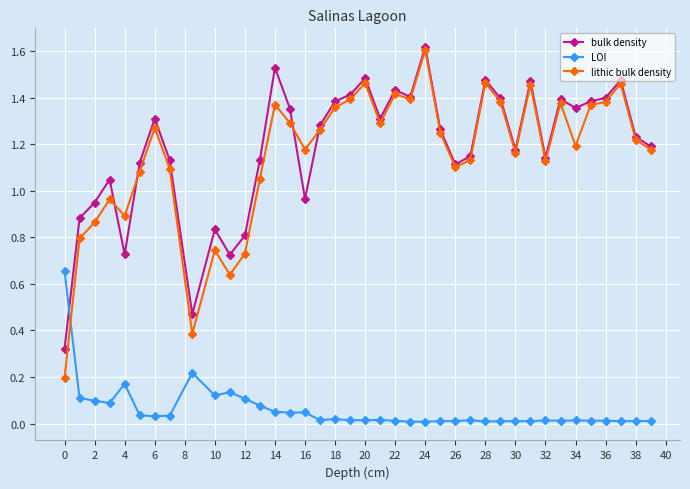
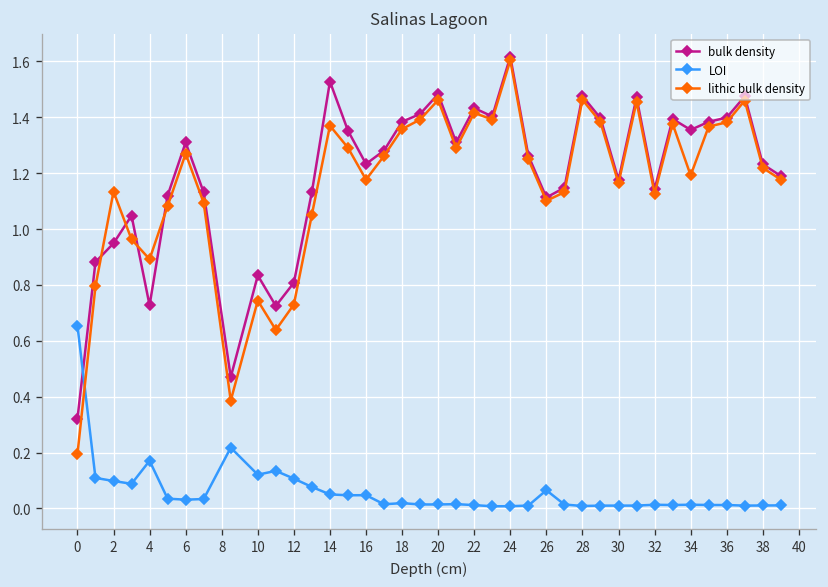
lithic bulk density, 2: 0.86 -> 1.13
bulk density, 16: 0.96 -> 1.23
LOI, 26: 0.01 -> 0.07
